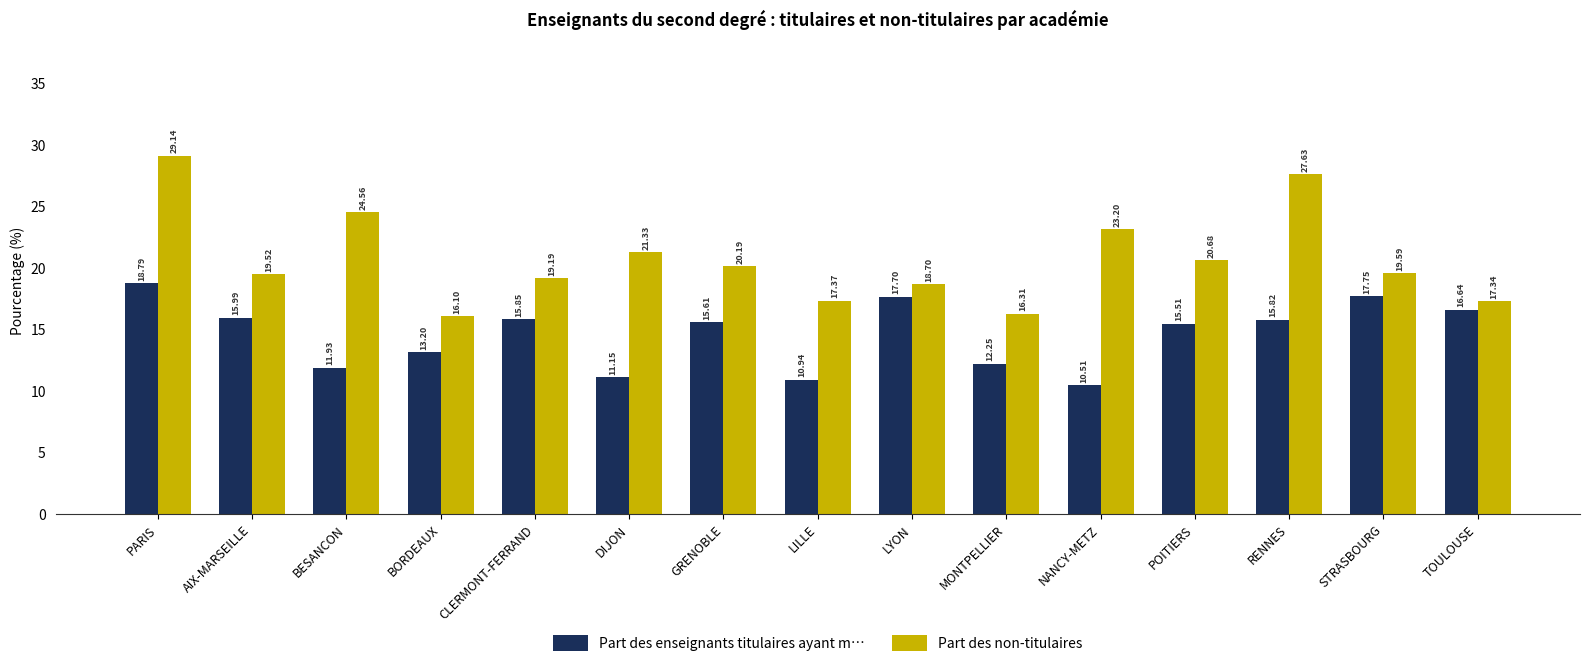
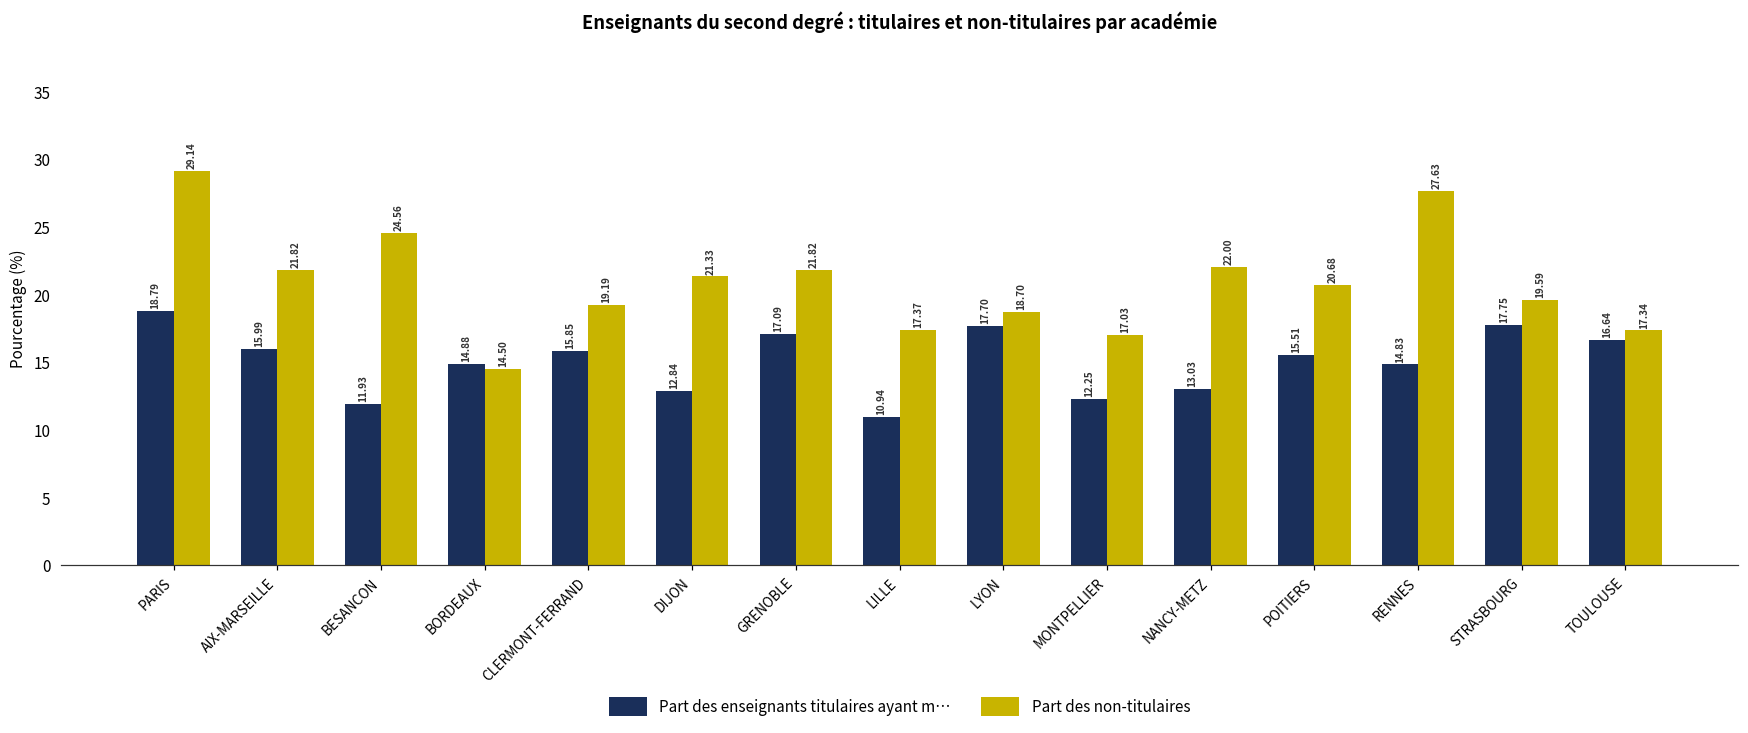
Part des non-titulaires, AIX-MARSEILLE: 19.52 -> 21.82
Part des enseignants titulaires ayant m…, BORDEAUX: 13.20 -> 14.88
Part des non-titulaires, BORDEAUX: 16.10 -> 14.50
Part des enseignants titulaires ayant m…, DIJON: 11.15 -> 12.84
Part des enseignants titulaires ayant m…, GRENOBLE: 15.61 -> 17.09
Part des non-titulaires, GRENOBLE: 20.19 -> 21.82
Part des non-titulaires, MONTPELLIER: 16.31 -> 17.03
Part des enseignants titulaires ayant m…, NANCY-METZ: 10.51 -> 13.03
Part des non-titulaires, NANCY-METZ: 23.20 -> 22.00
Part des enseignants titulaires ayant m…, RENNES: 15.82 -> 14.83
